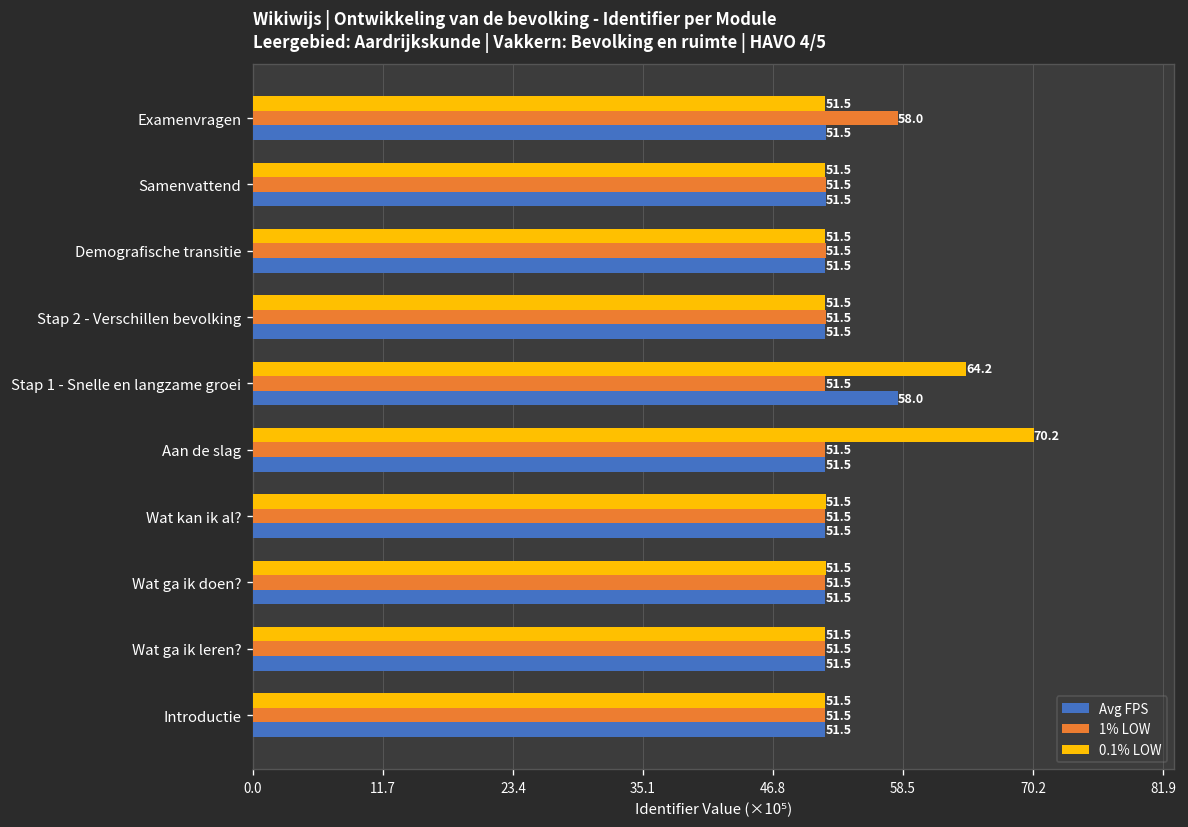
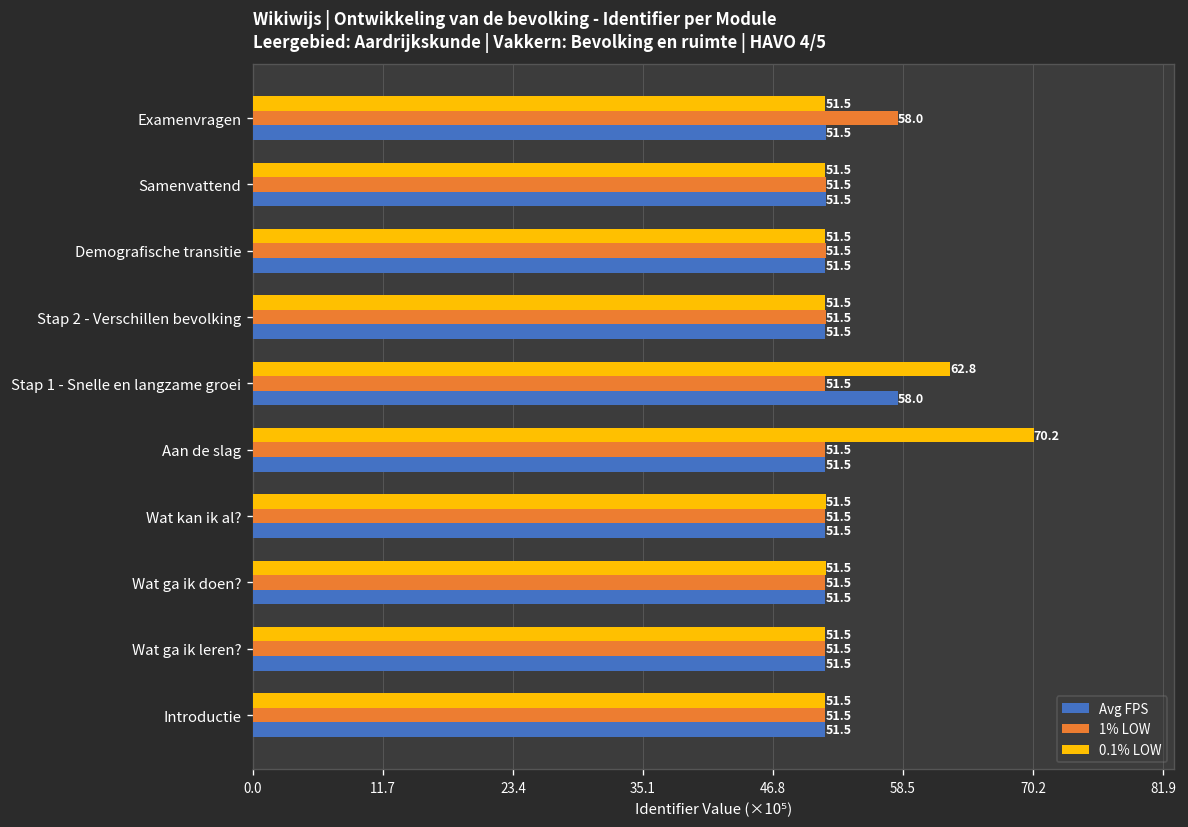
0.1% LOW, Stap 1 - Snelle en langzame groei: 64.2 -> 62.8
